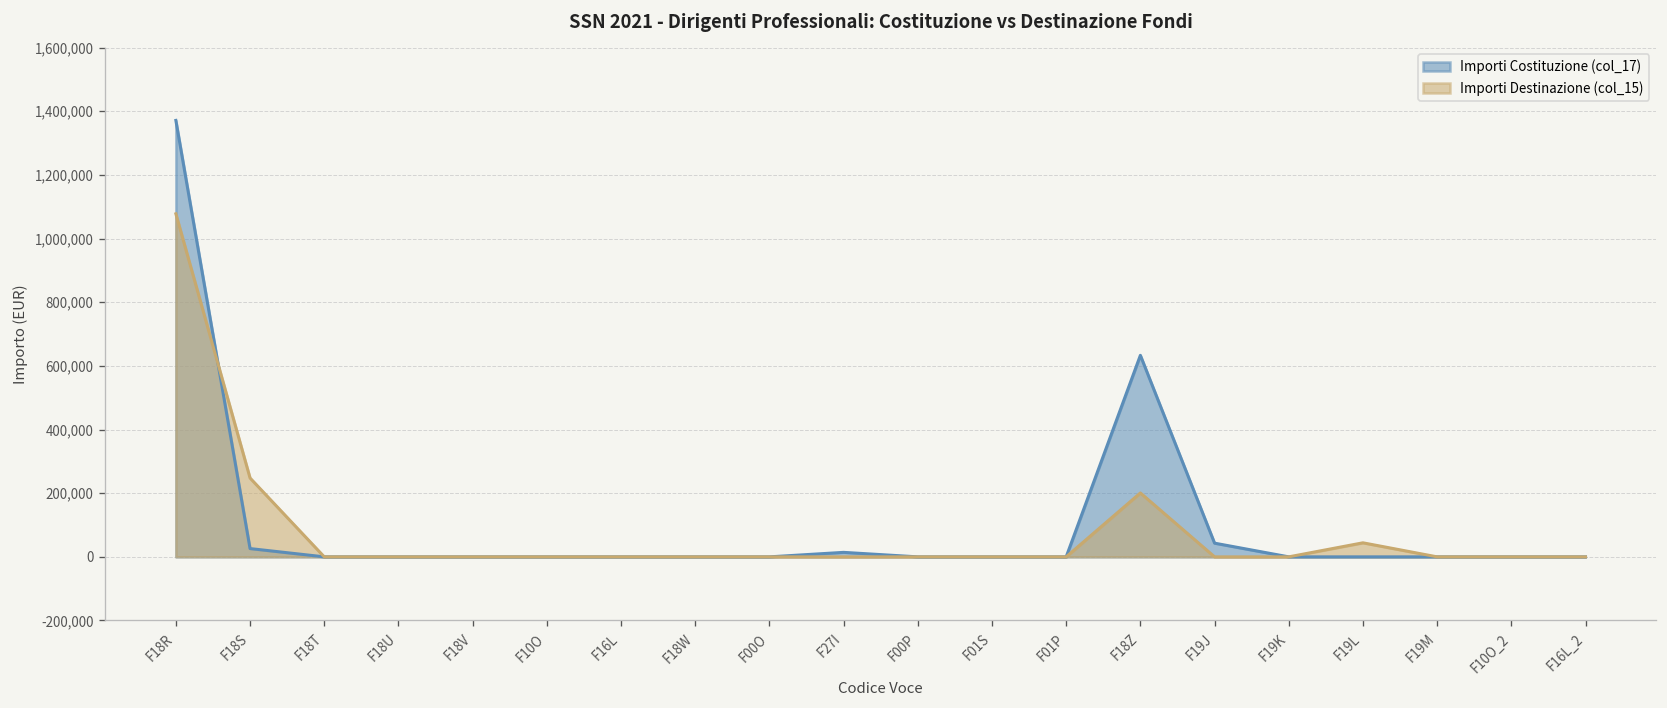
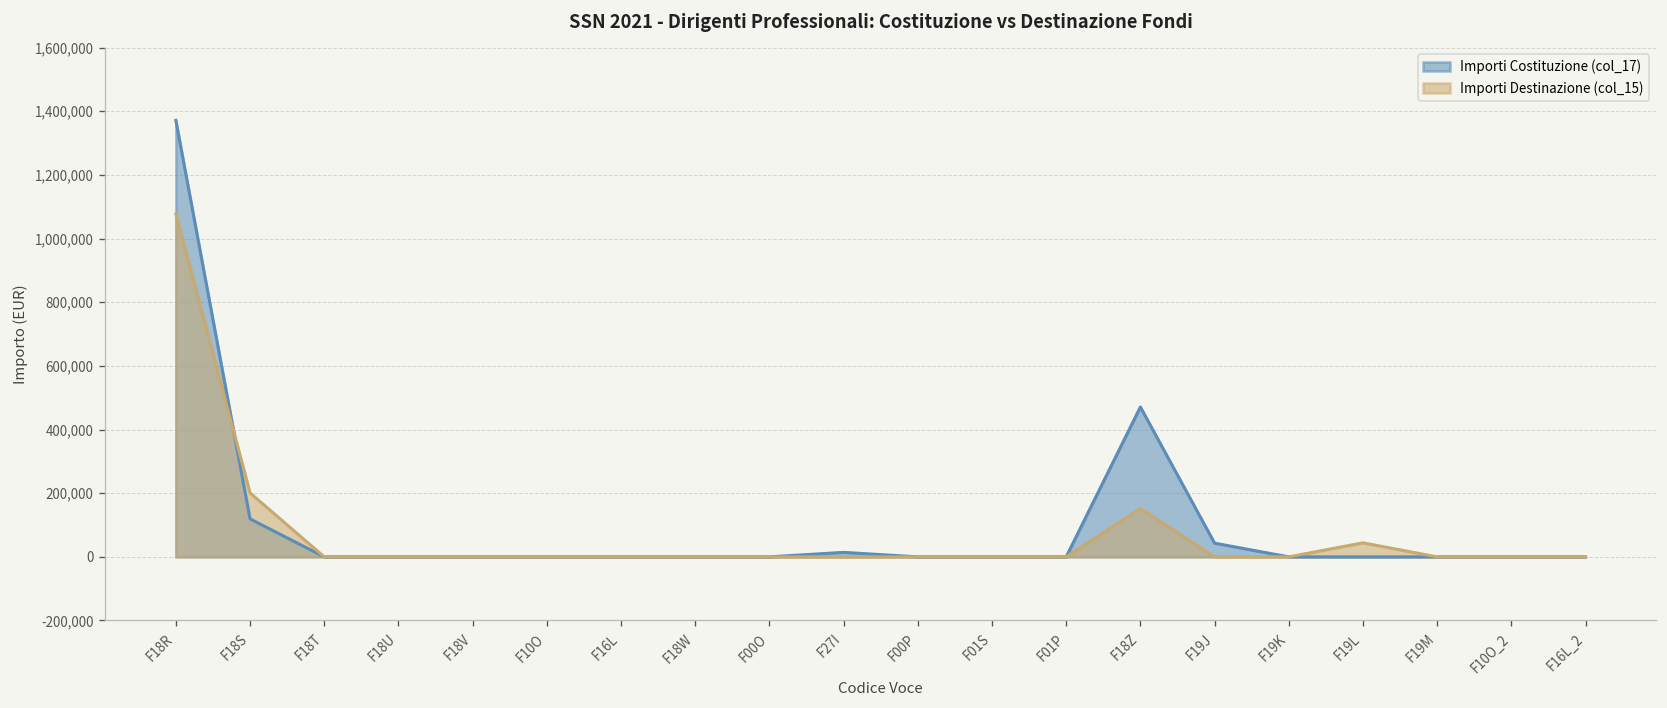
Importi Costituzione (col_17), F18S: 30,000 -> 120,000
Importi Destinazione (col_15), F18S: 250,000 -> 200,000
Importi Costituzione (col_17), F18Z: 630,000 -> 470,000
Importi Destinazione (col_15), F18Z: 200,000 -> 150,000
